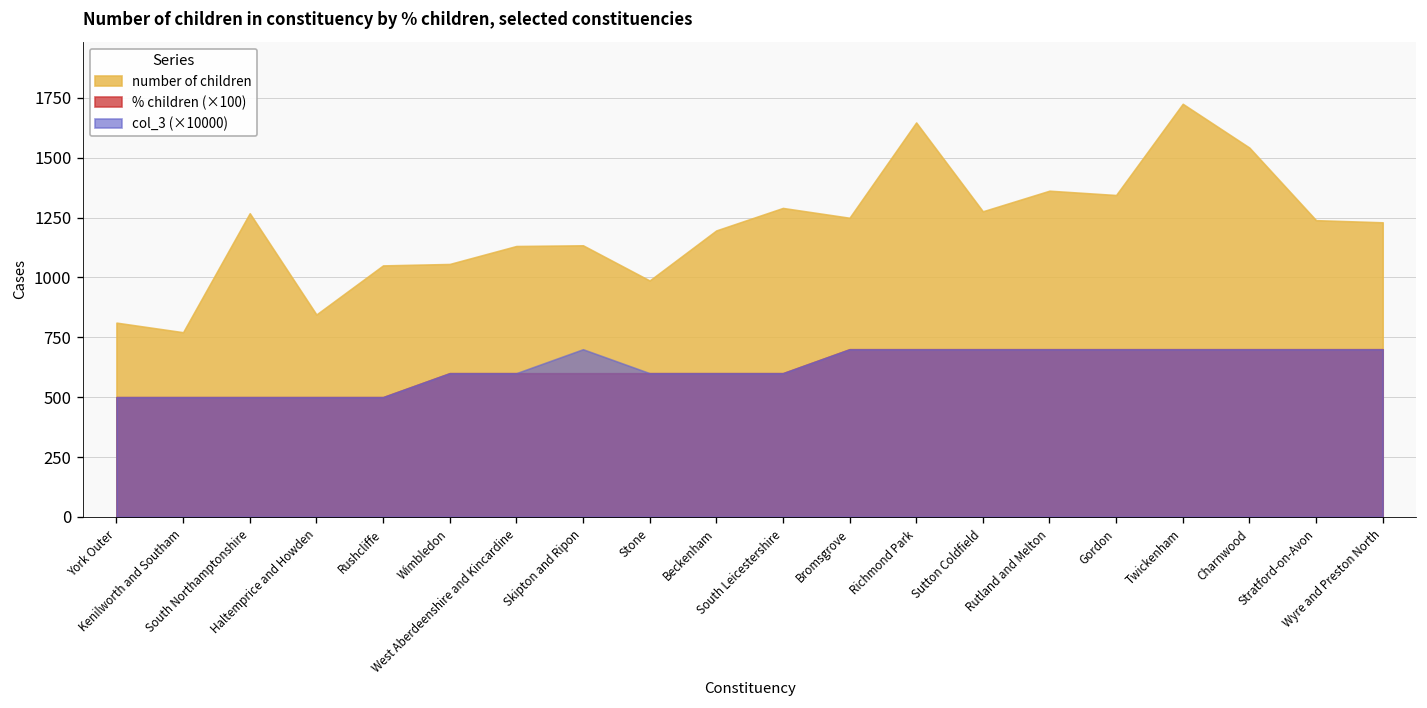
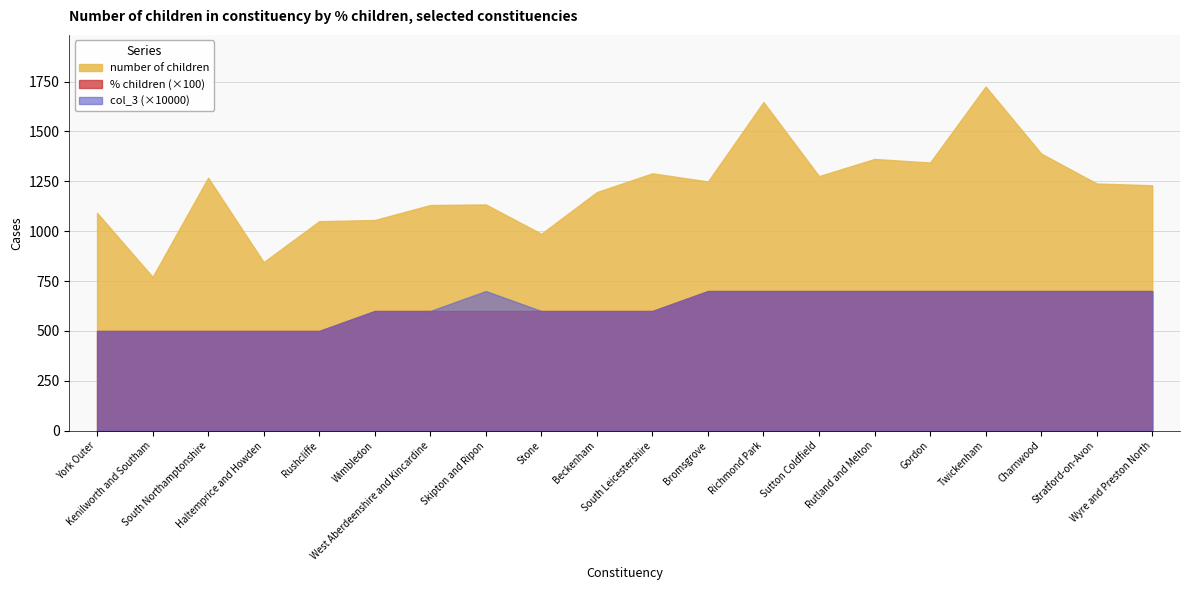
number of children, York Outer: 810 -> 1090
number of children, Charnwood: 1540 -> 1390
